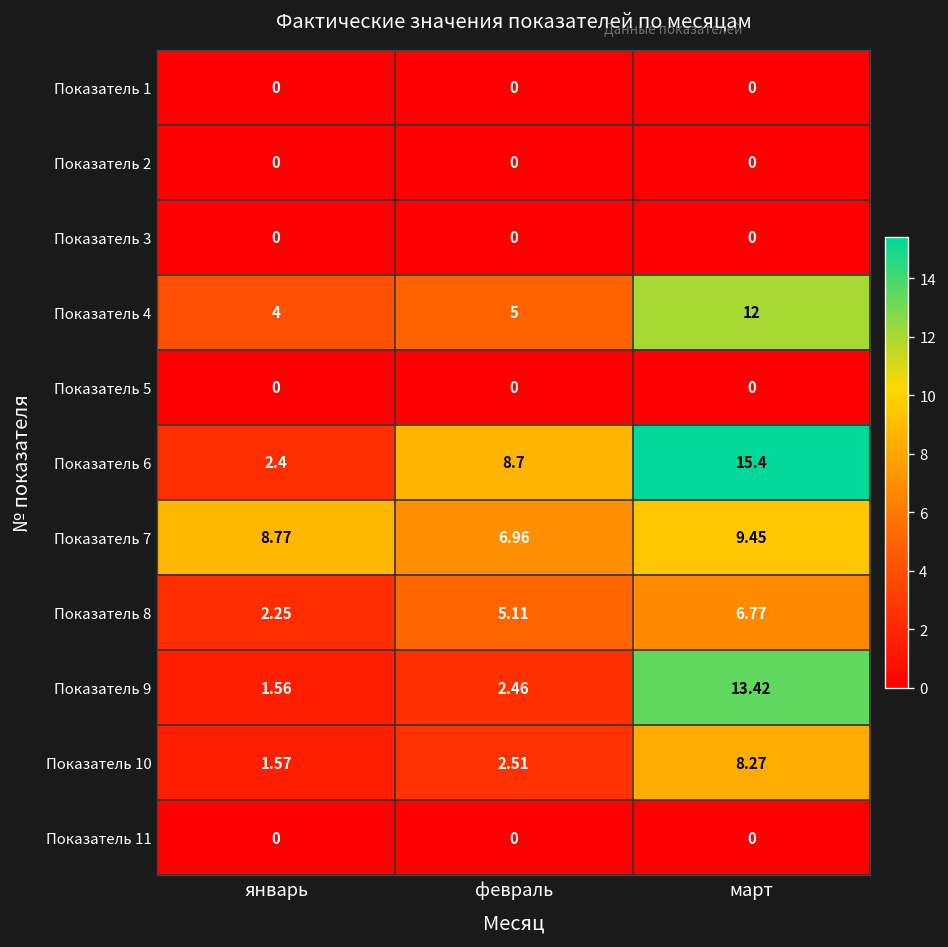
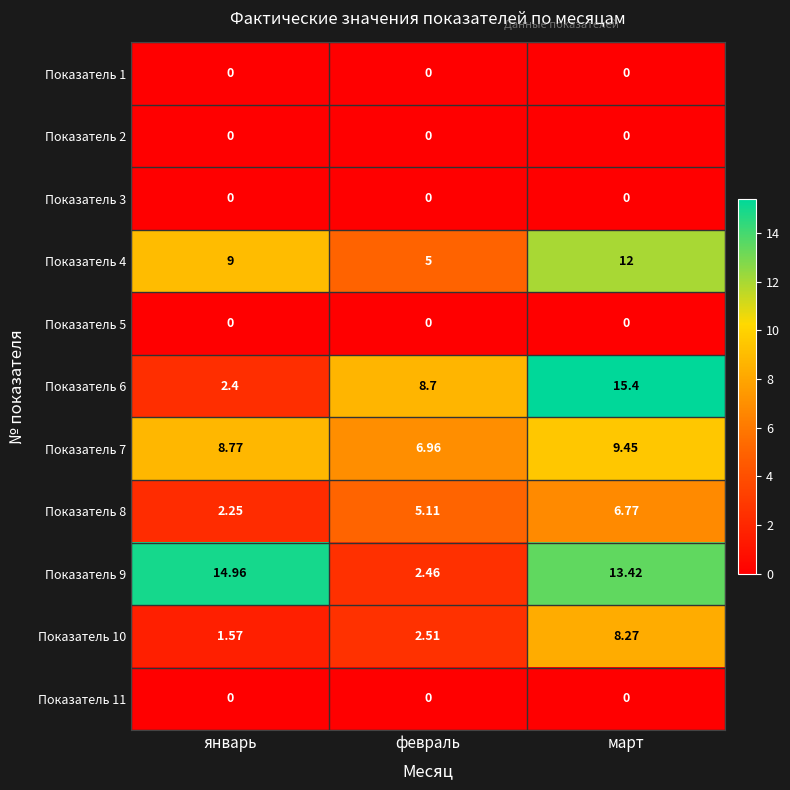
Показатель 4, январь: 4 -> 9
Показатель 9, январь: 1.56 -> 14.96
